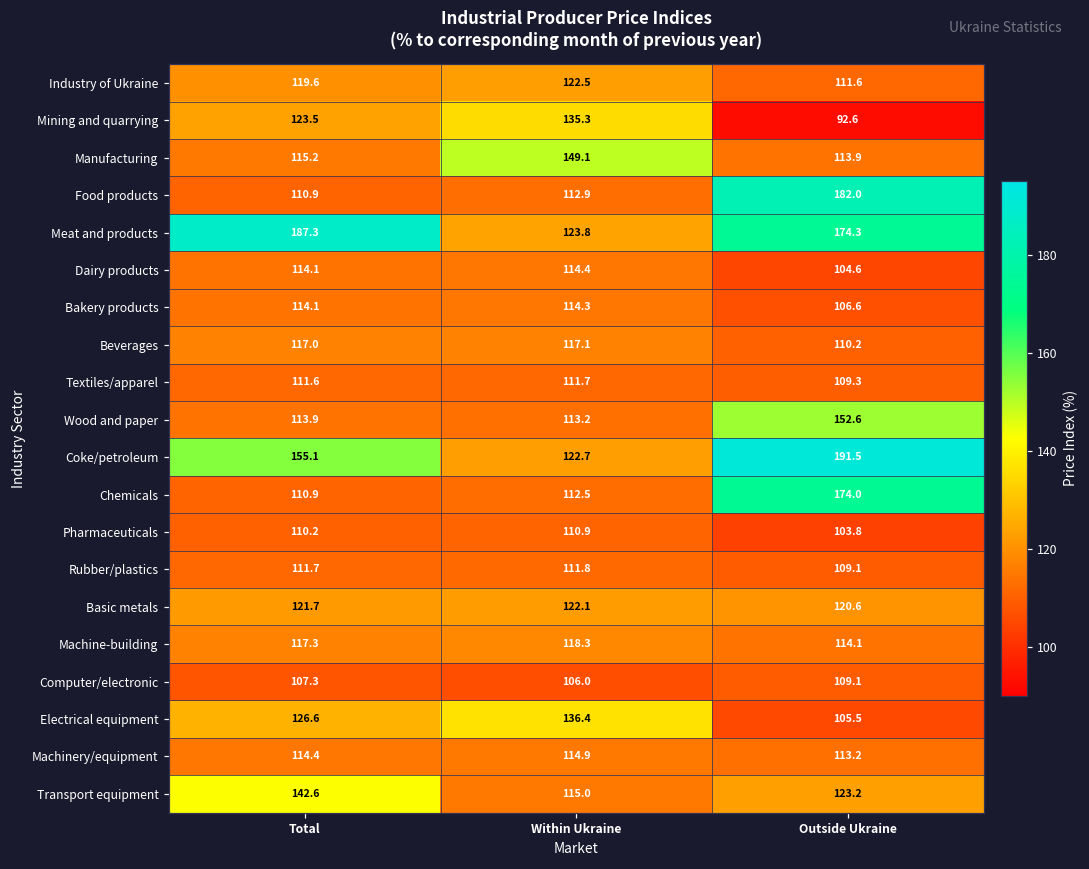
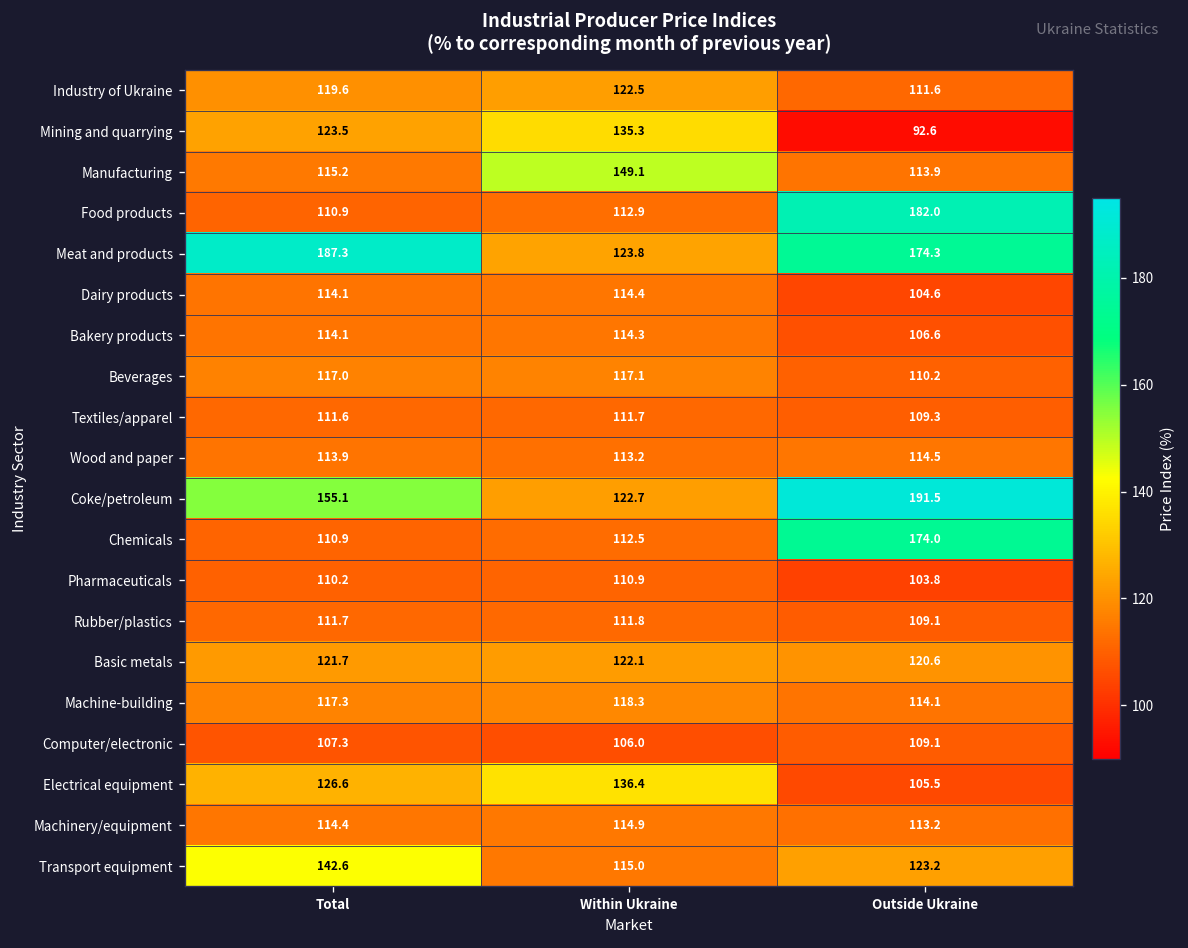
Wood and paper, Outside Ukraine: 152.6 -> 114.5
